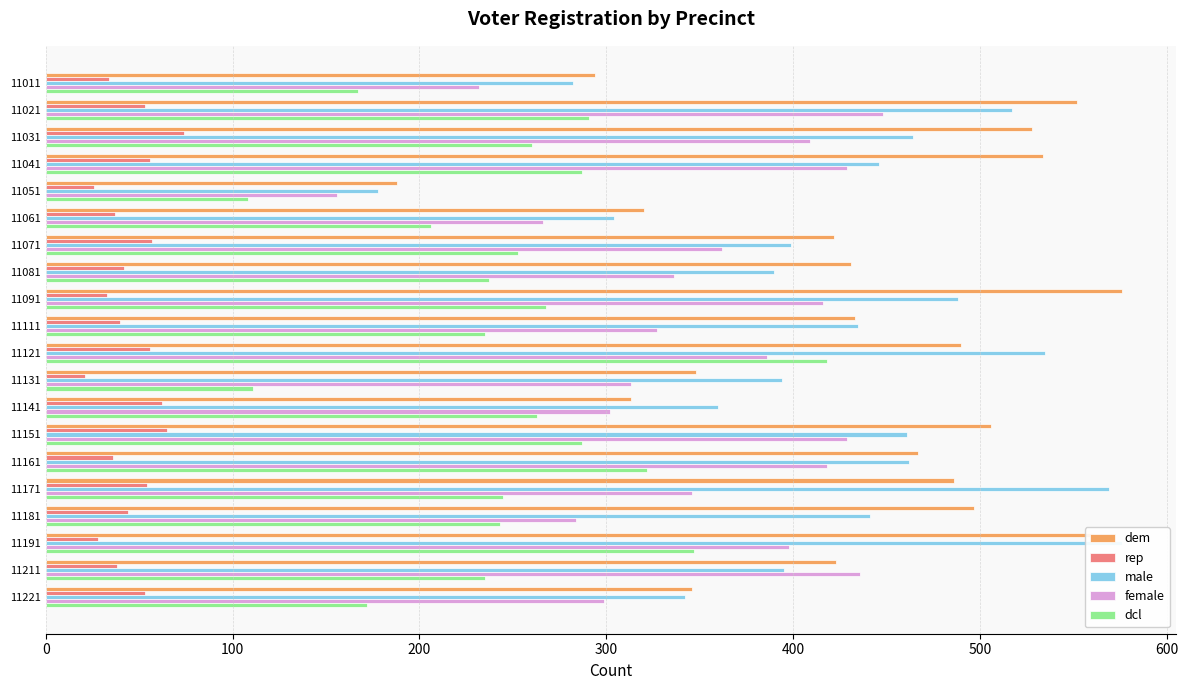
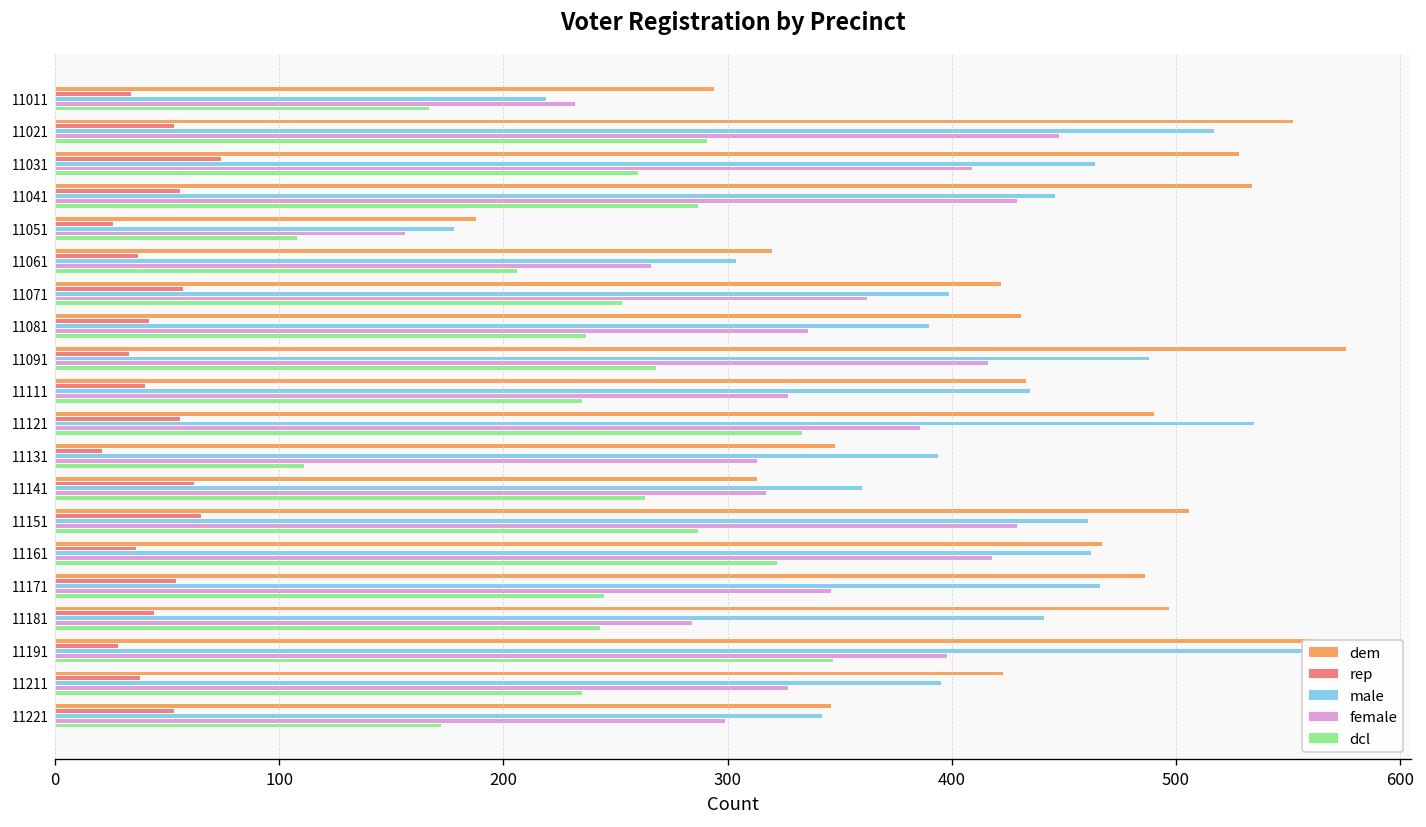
male, 11011: 282 -> 219
dcl, 11121: 418 -> 333
female, 11141: 302 -> 317
male, 11171: 569 -> 466
female, 11211: 436 -> 327
